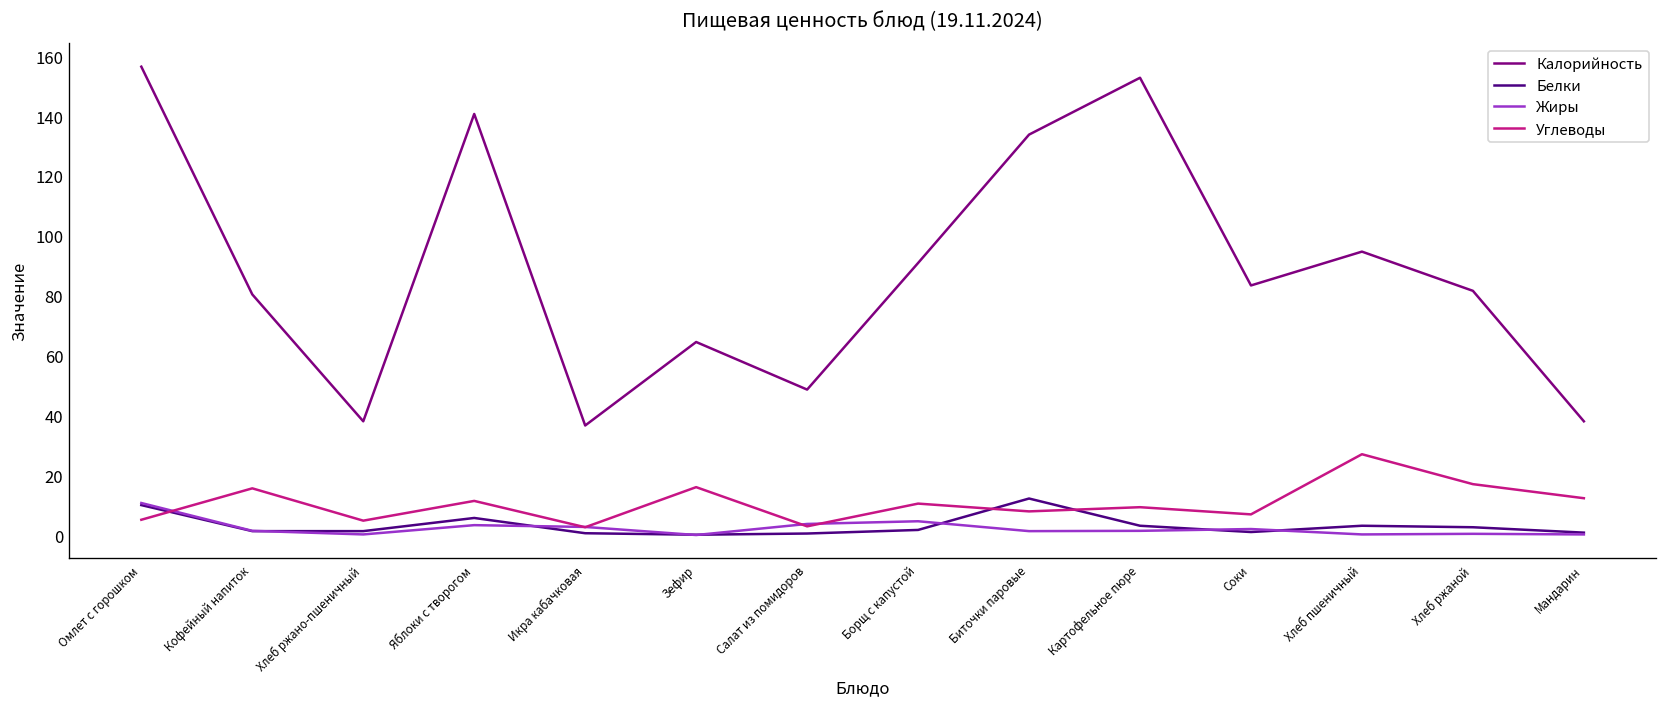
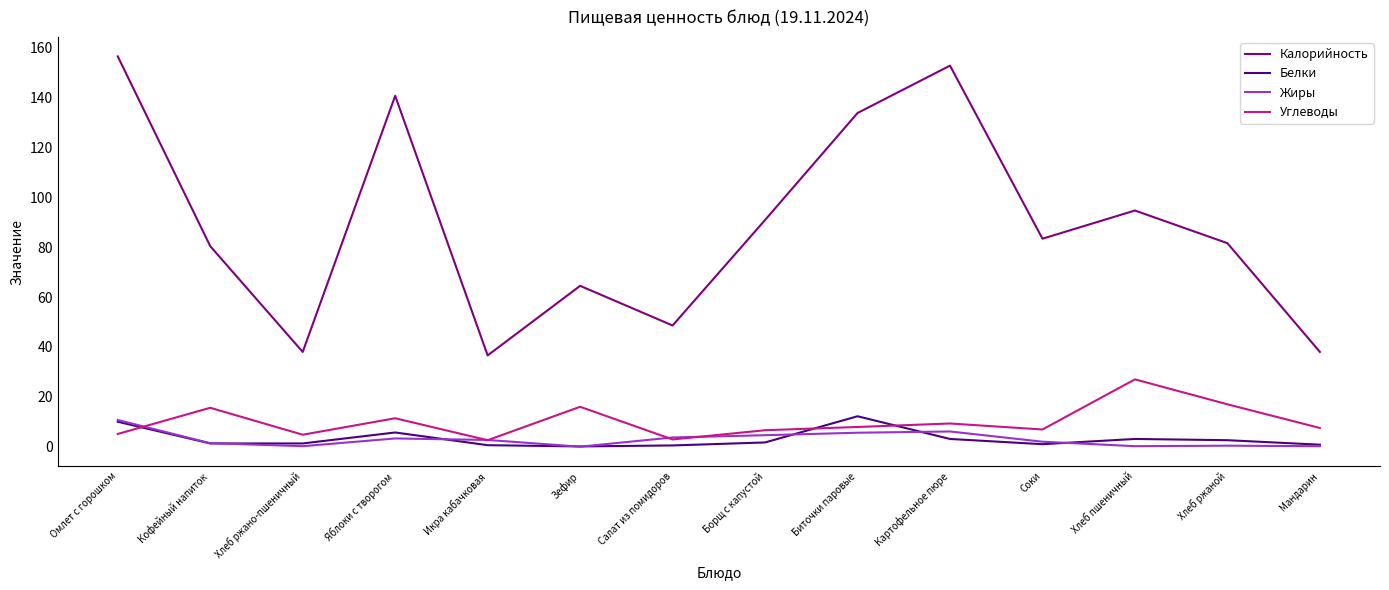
Углеводы, Борщ с капустой: 11 -> 7
Жиры, Биточки паровые: 1 -> 6
Жиры, Картофельное пюре: 1 -> 6
Углеводы, Мандарин: 12 -> 8
